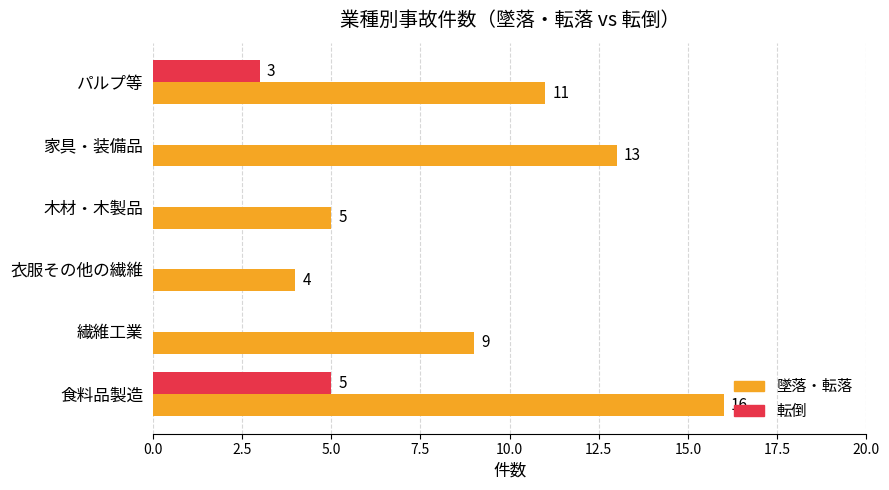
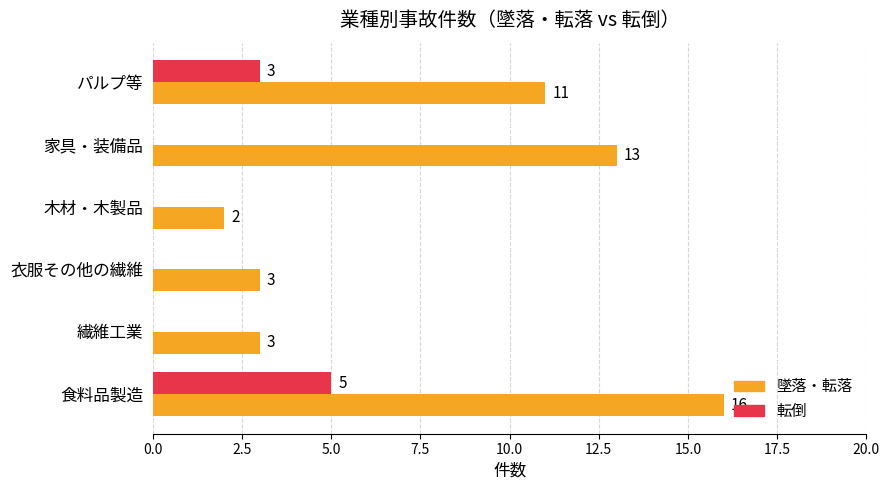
墜落・転落, 木材・木製品: 5 -> 2
墜落・転落, 衣服その他の繊維: 4 -> 3
墜落・転落, 繊維工業: 9 -> 3
